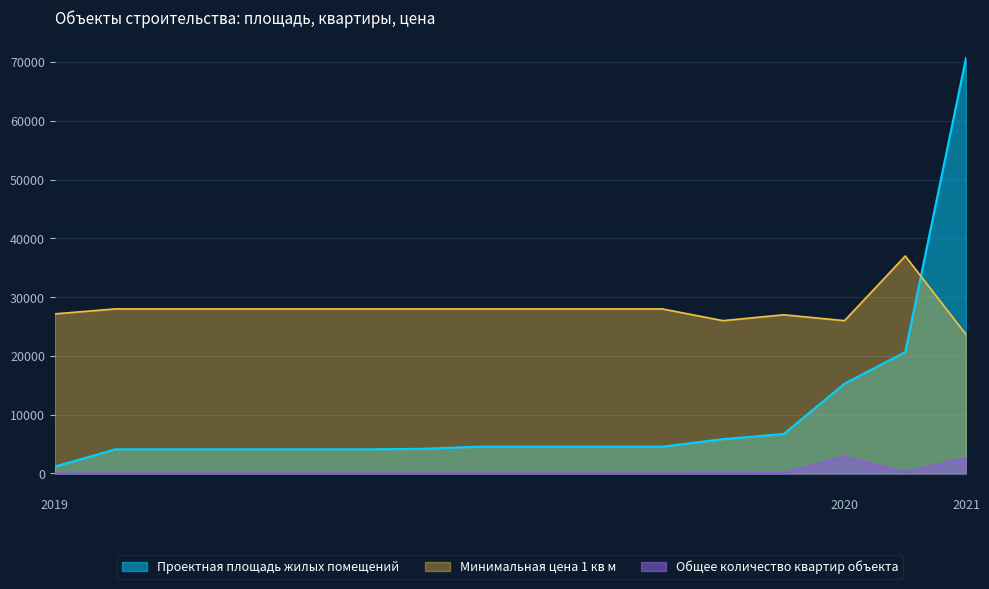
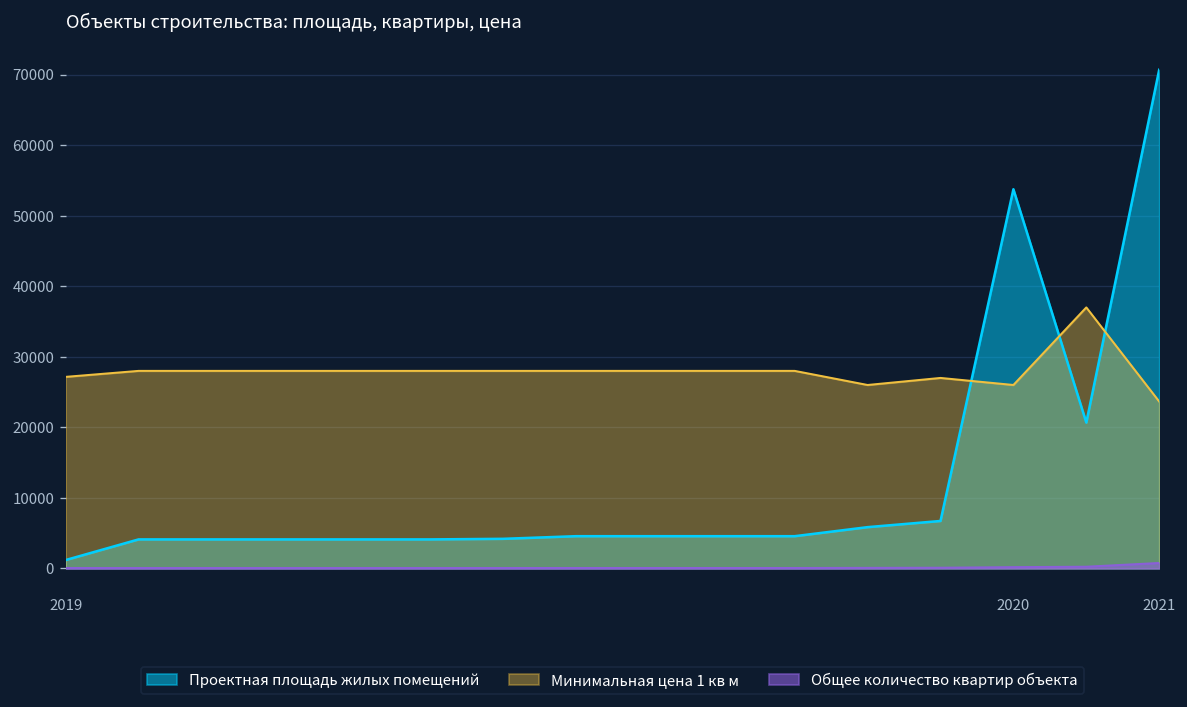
Проектная площадь жилых помещений, 2020: 15000 -> 54000
Общее количество квартир объекта, 2020: 3000 -> 0
Общее количество квартир объекта, 2021: 3000 -> 1000
